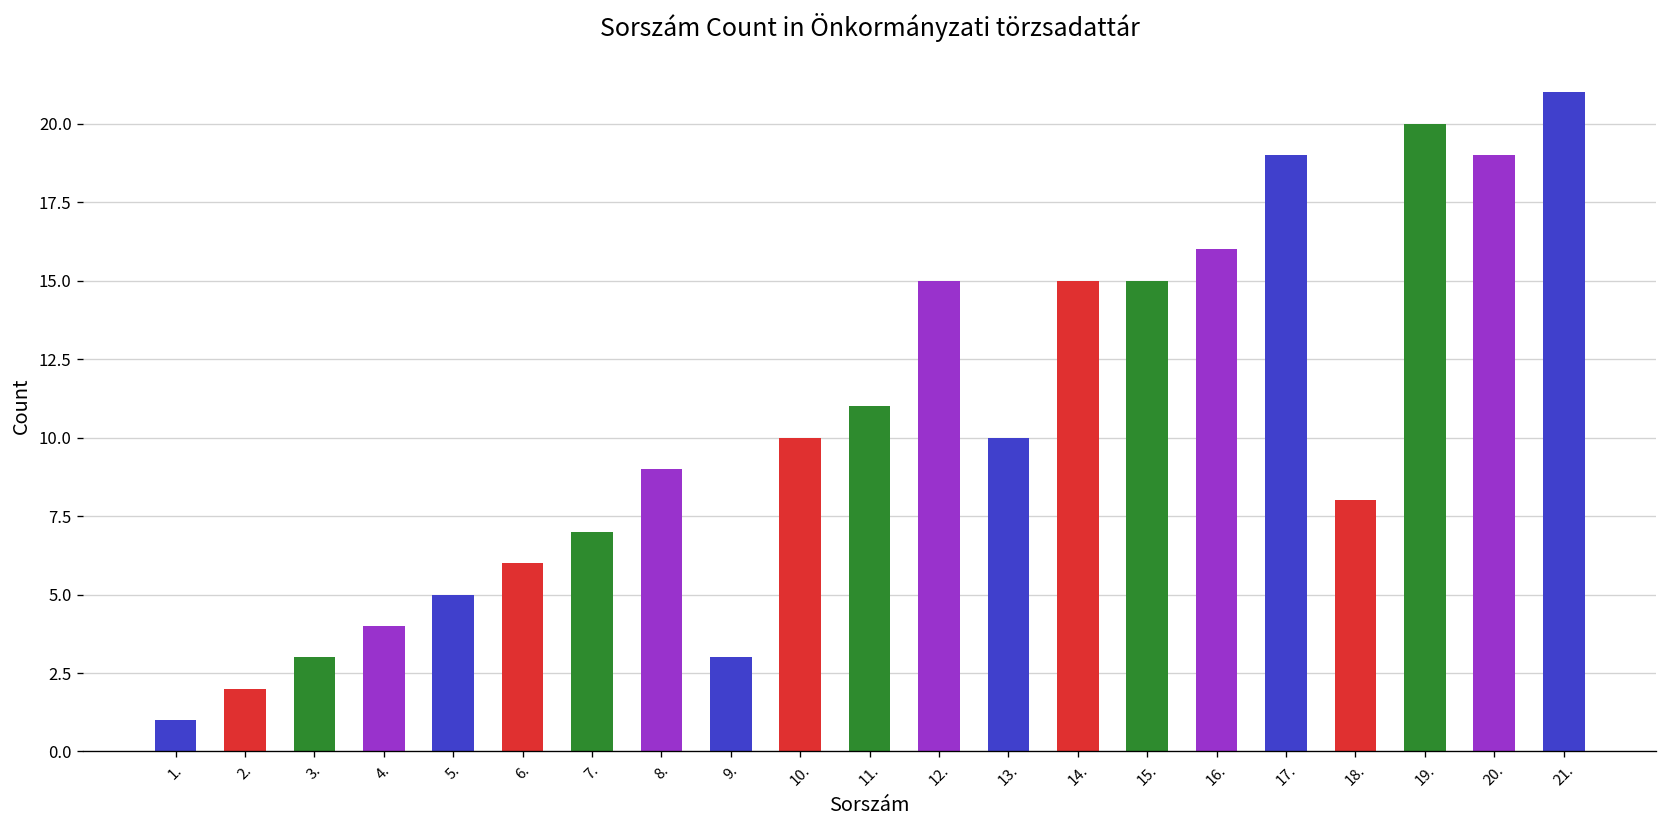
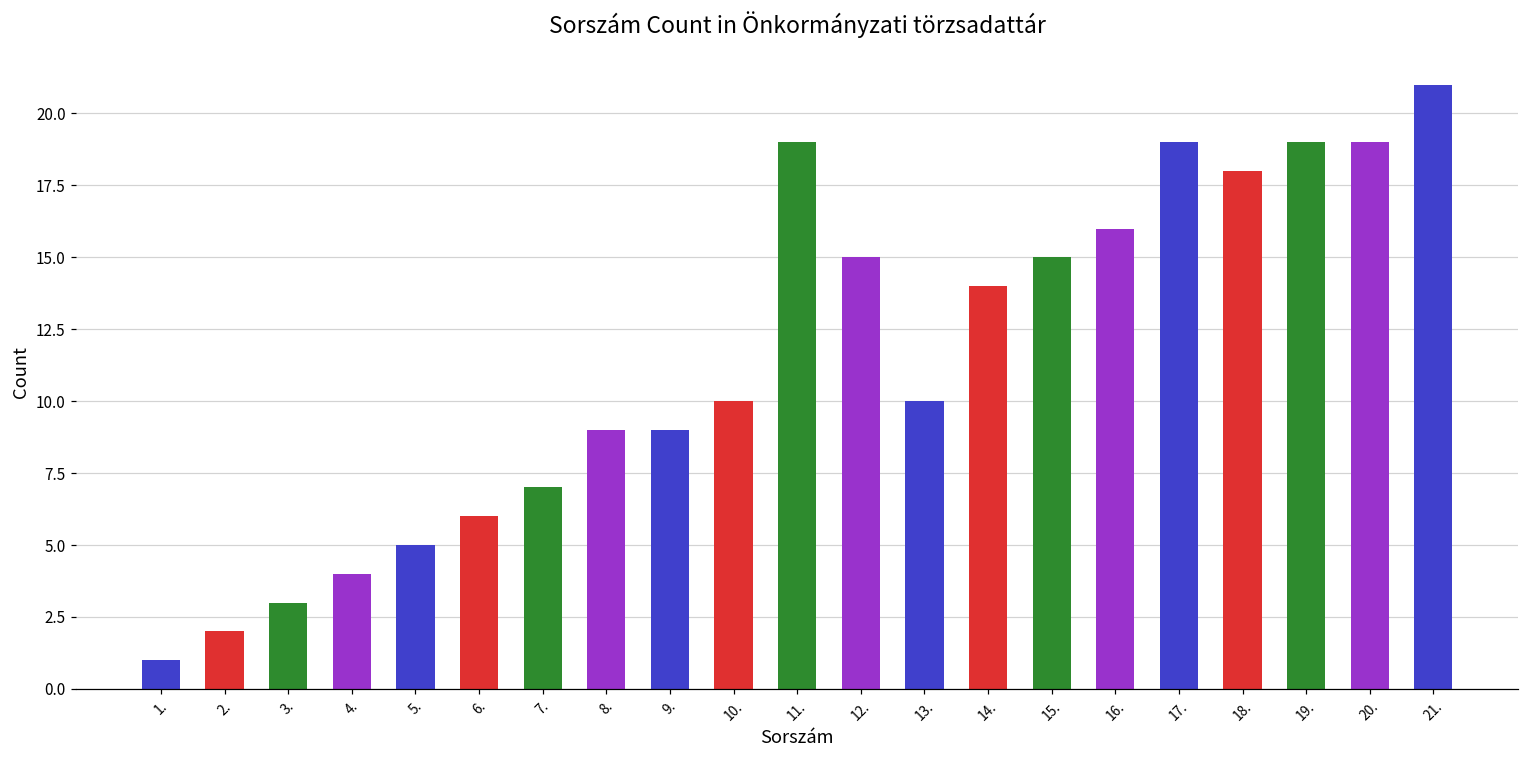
9.: 3 -> 9
11.: 11 -> 19
14.: 15 -> 14
18.: 8 -> 18
19.: 20 -> 19
